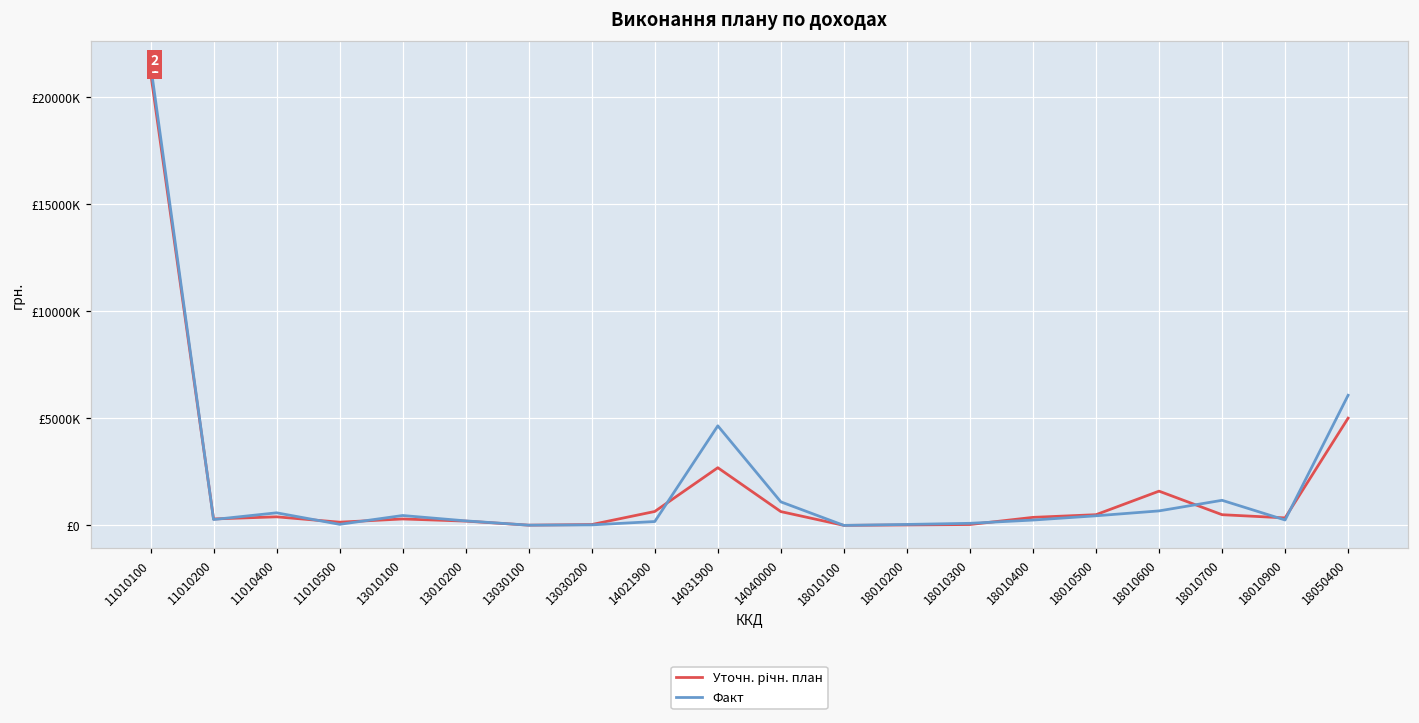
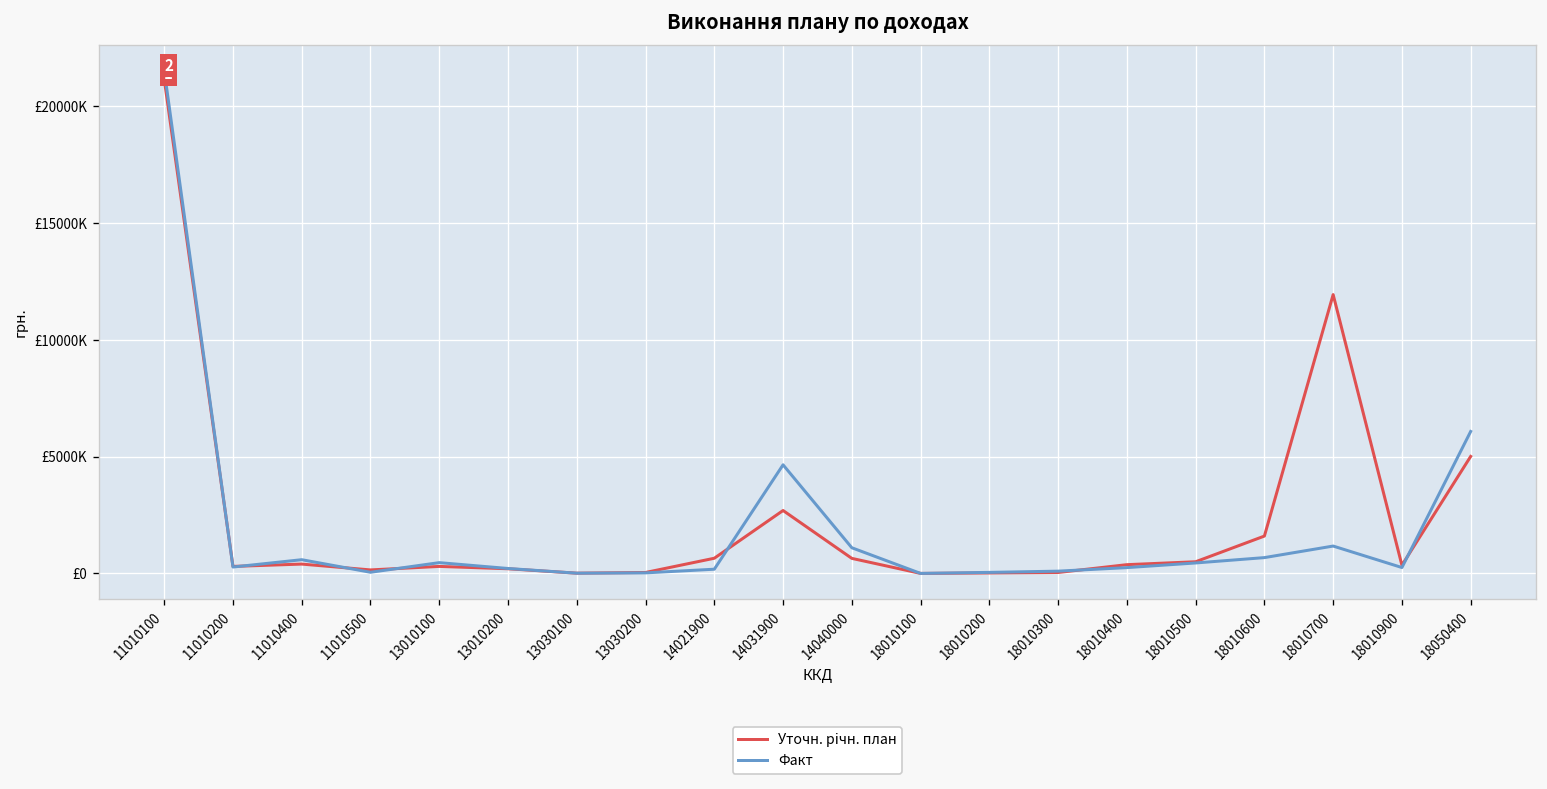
Уточн. річн. план, 18010700: £500000 -> £11900000
